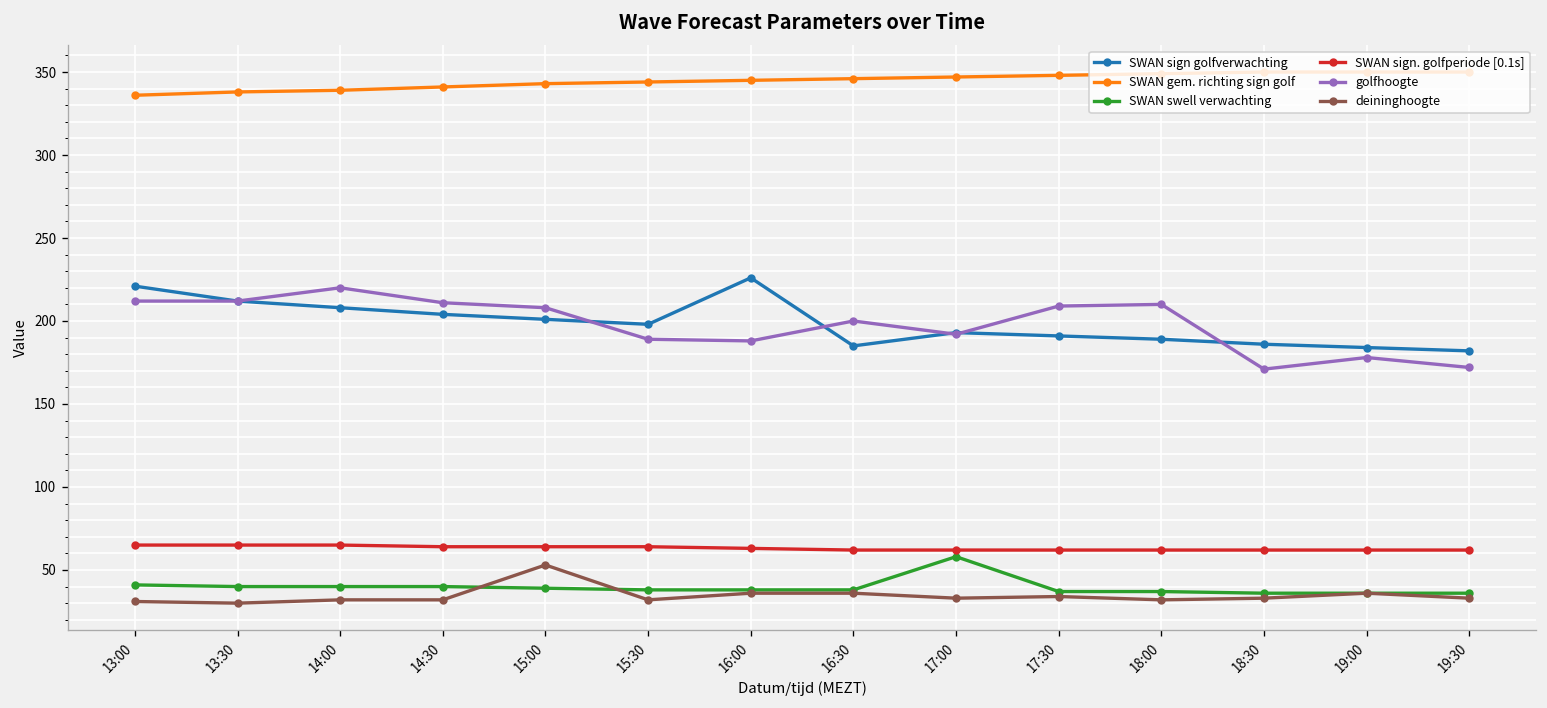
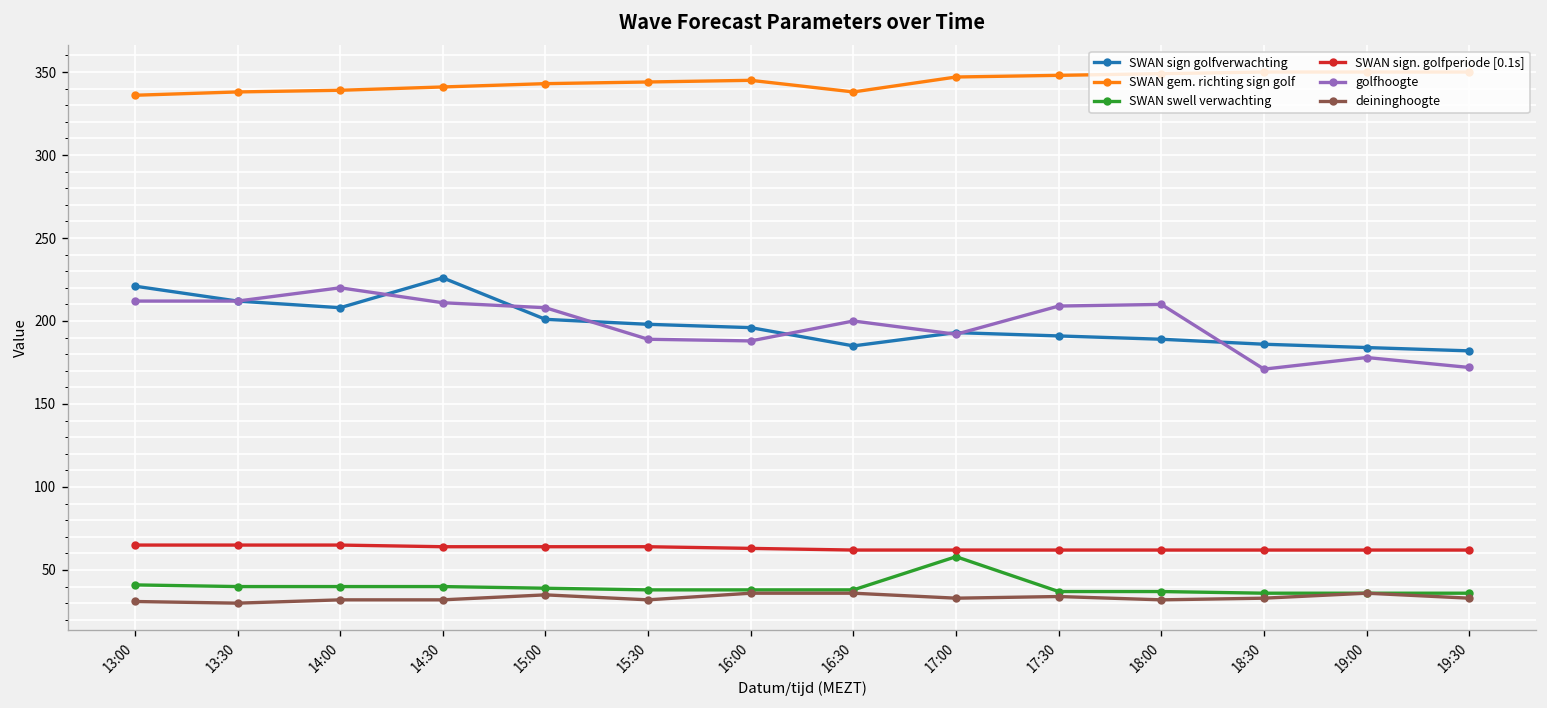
SWAN sign golfverwachting, 14:30: 204 -> 226
deininghoogte, 15:00: 53 -> 35
SWAN sign golfverwachting, 16:00: 226 -> 196
SWAN gem. richting sign golf, 16:30: 346 -> 338
